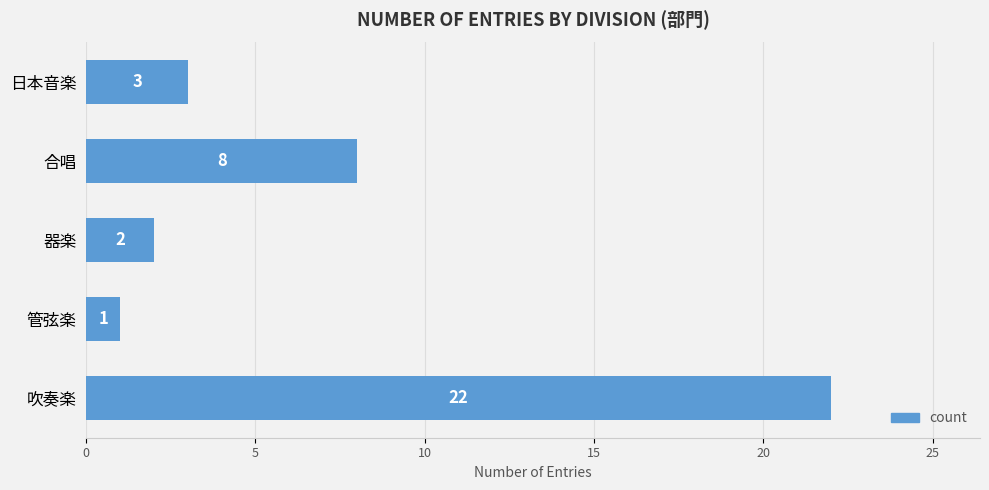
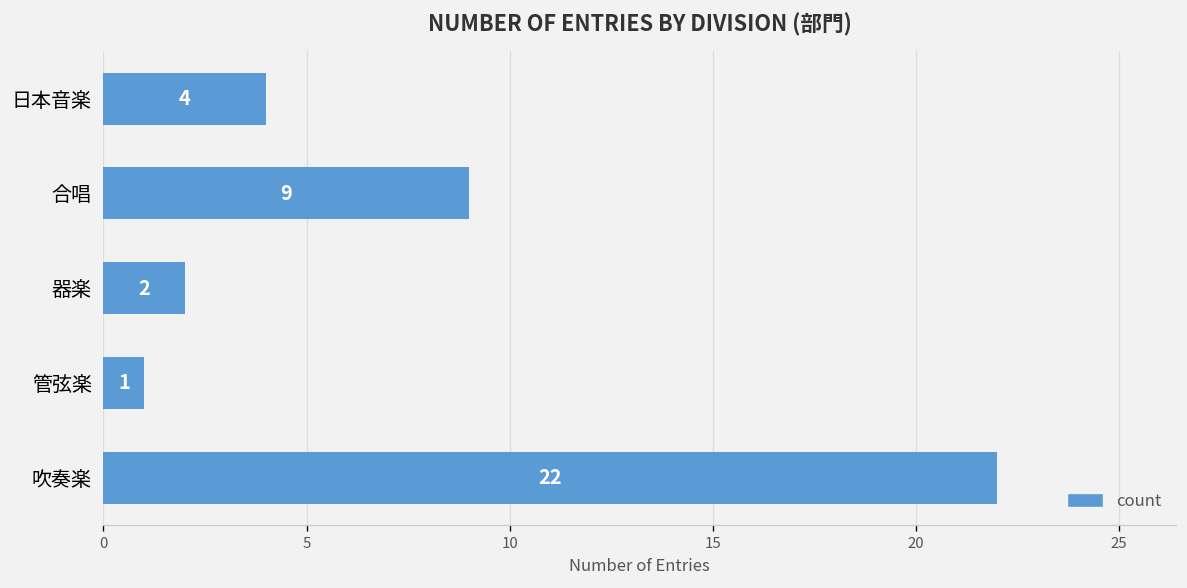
日本音楽: 3 -> 4
合唱: 8 -> 9
